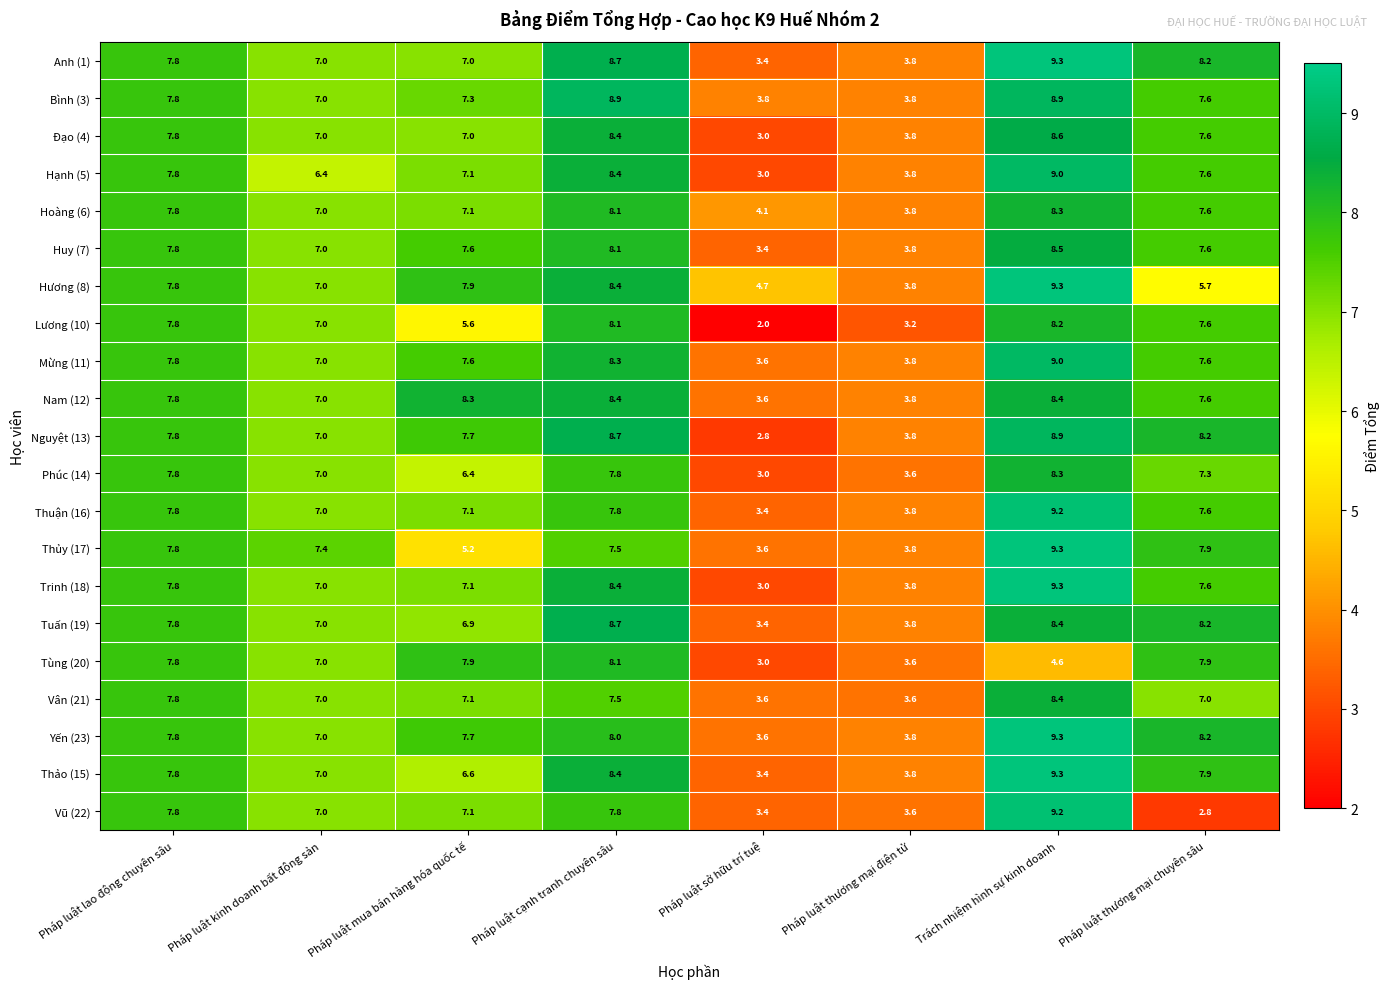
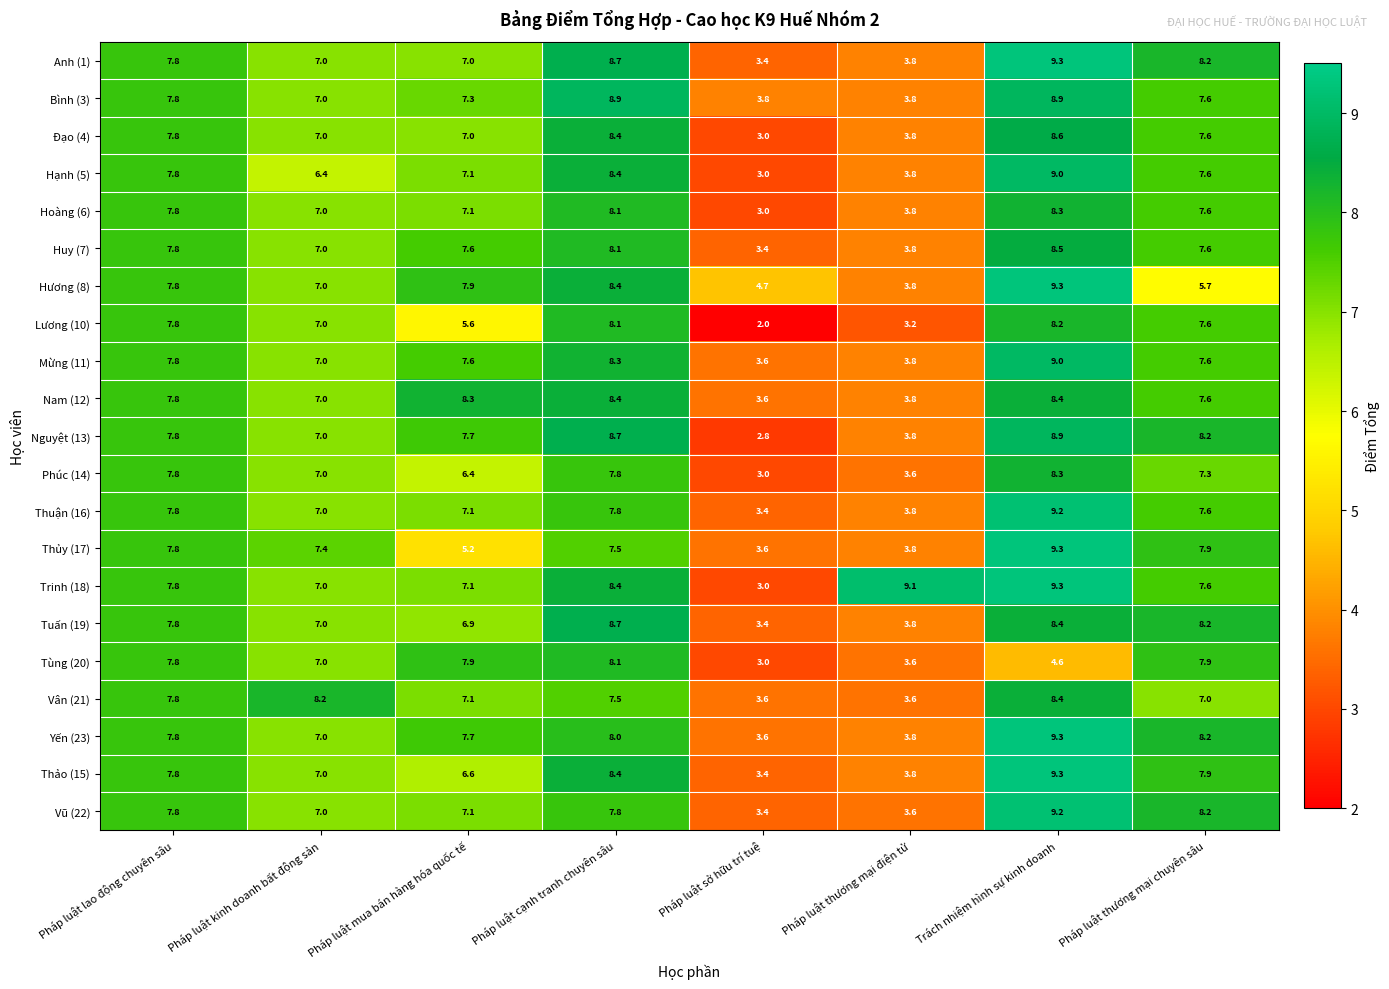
Hoàng (6), Pháp luật sở hữu trí tuệ: 4.1 -> 3.0
Trinh (18), Pháp luật thương mại điện tử: 3.8 -> 9.1
Vân (21), Pháp luật kinh doanh bất động sản: 7.0 -> 8.2
Vũ (22), Pháp luật thương mại chuyên sâu: 2.8 -> 8.2
